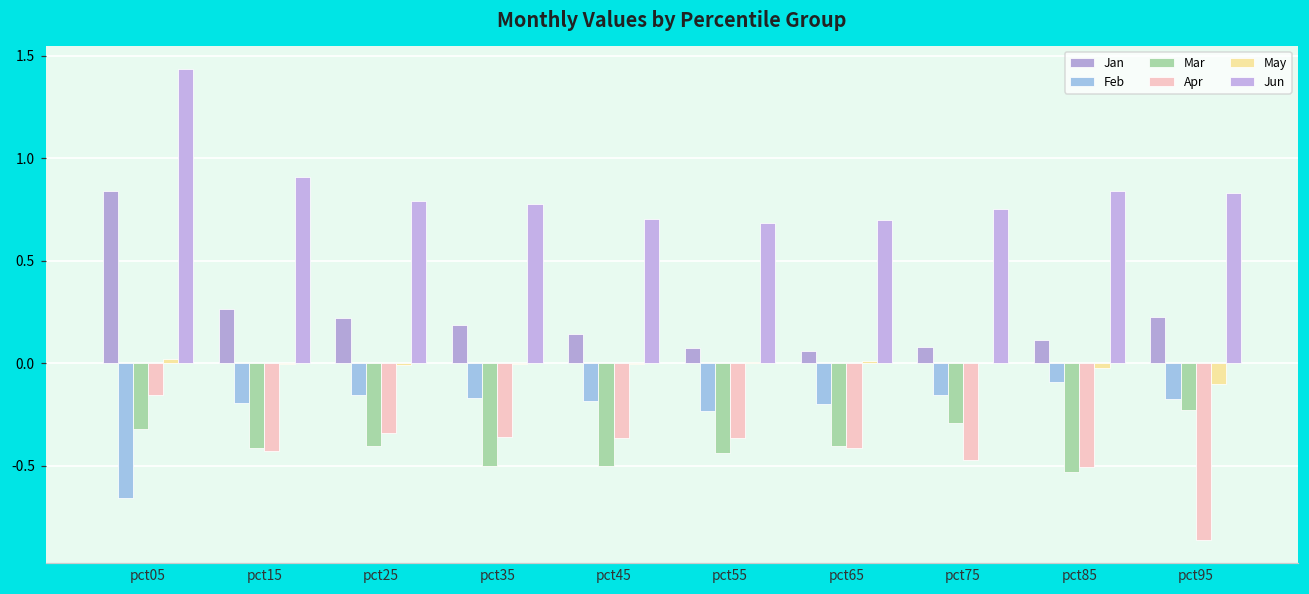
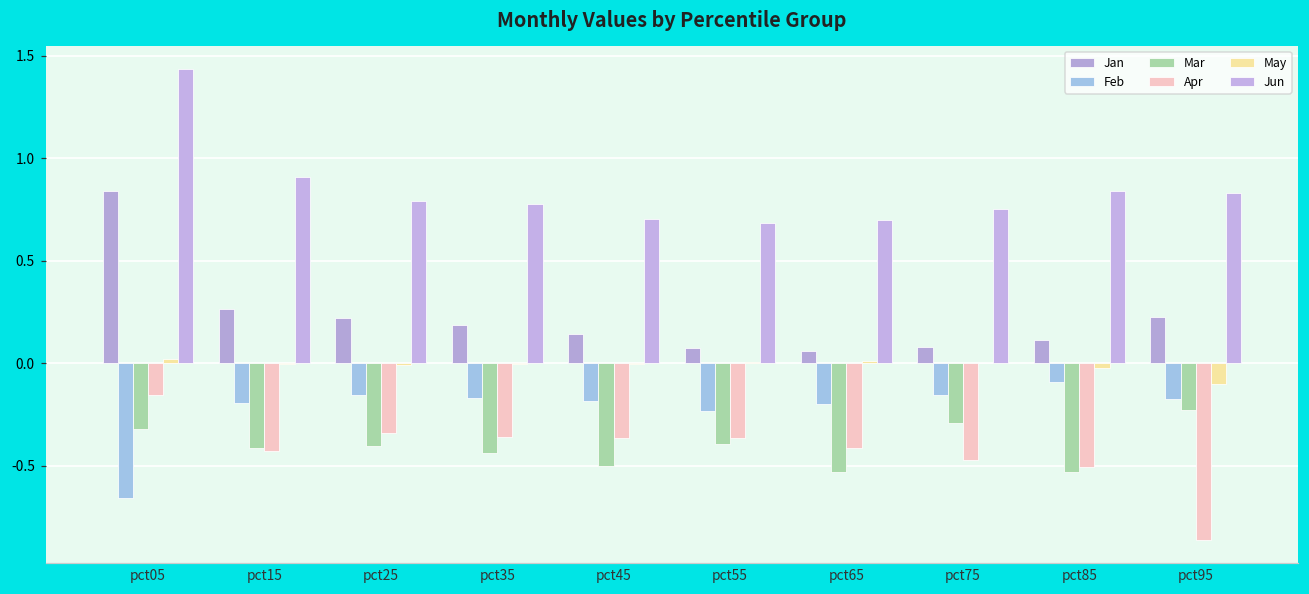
Mar, pct35: -0.50 -> -0.44
Mar, pct55: -0.44 -> -0.39
Mar, pct65: -0.41 -> -0.53
